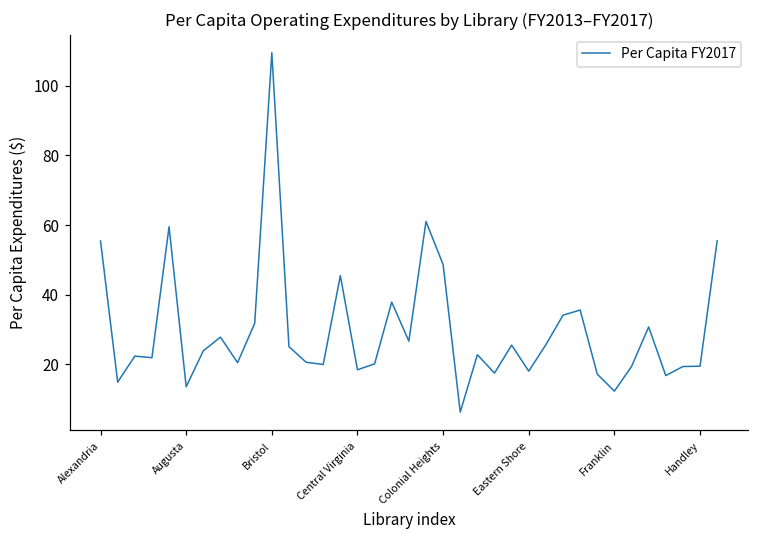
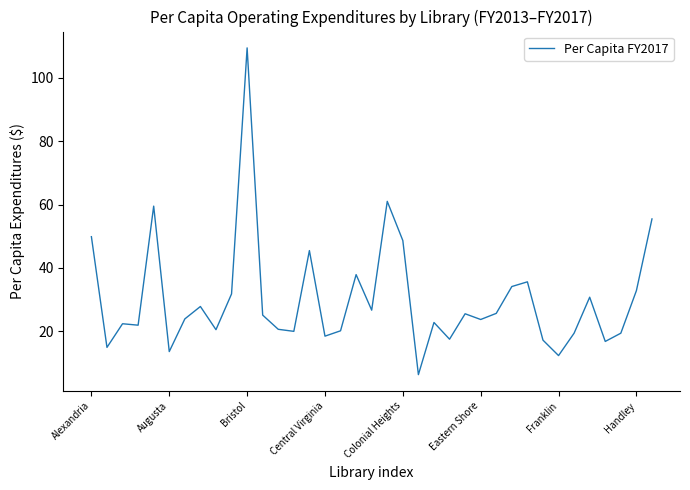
Alexandria: 55 -> 50
Eastern Shore: 18 -> 24
Handley: 19 -> 33
